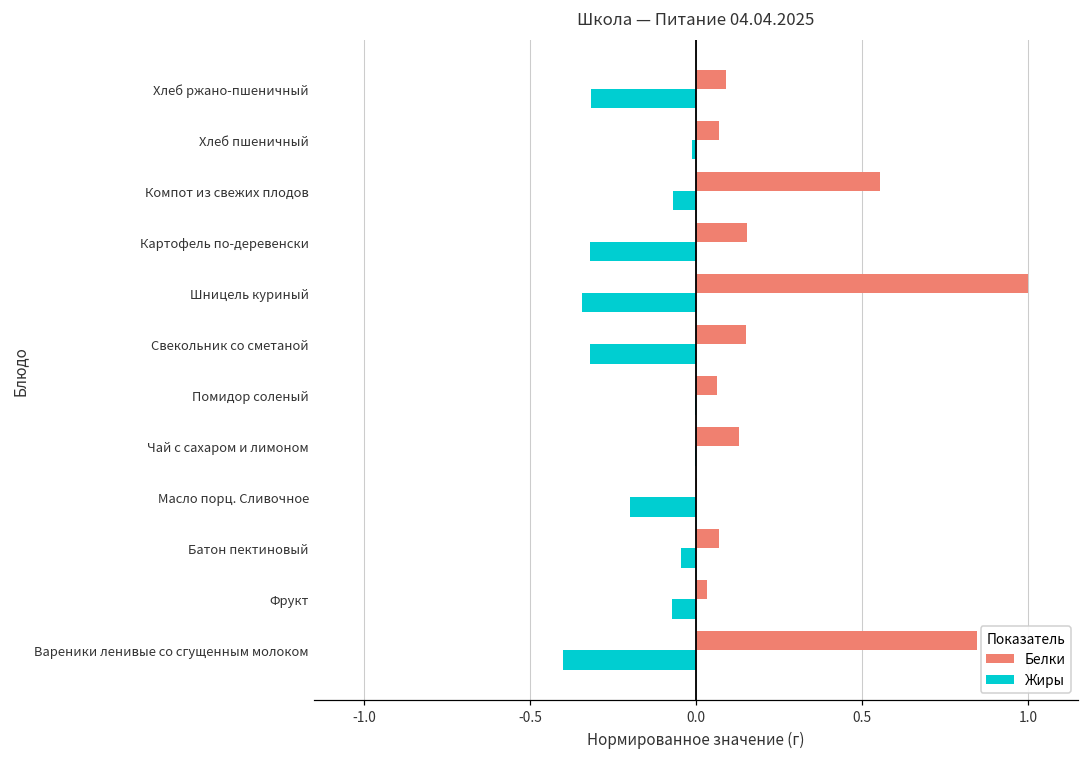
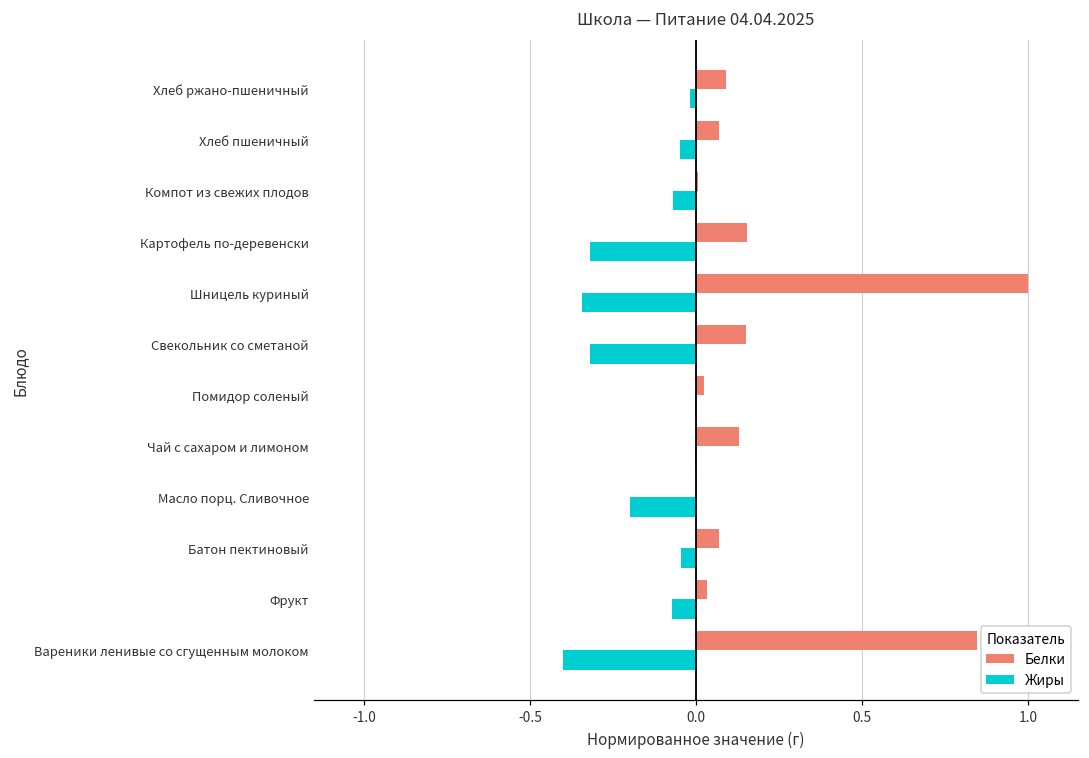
Жиры, Хлеб ржано-пшеничный: -0.32 -> -0.02
Жиры, Хлеб пшеничный: -0.01 -> -0.05
Белки, Компот из свежих плодов: 0.55 -> 0.01
Белки, Помидор соленый: 0.06 -> 0.02
